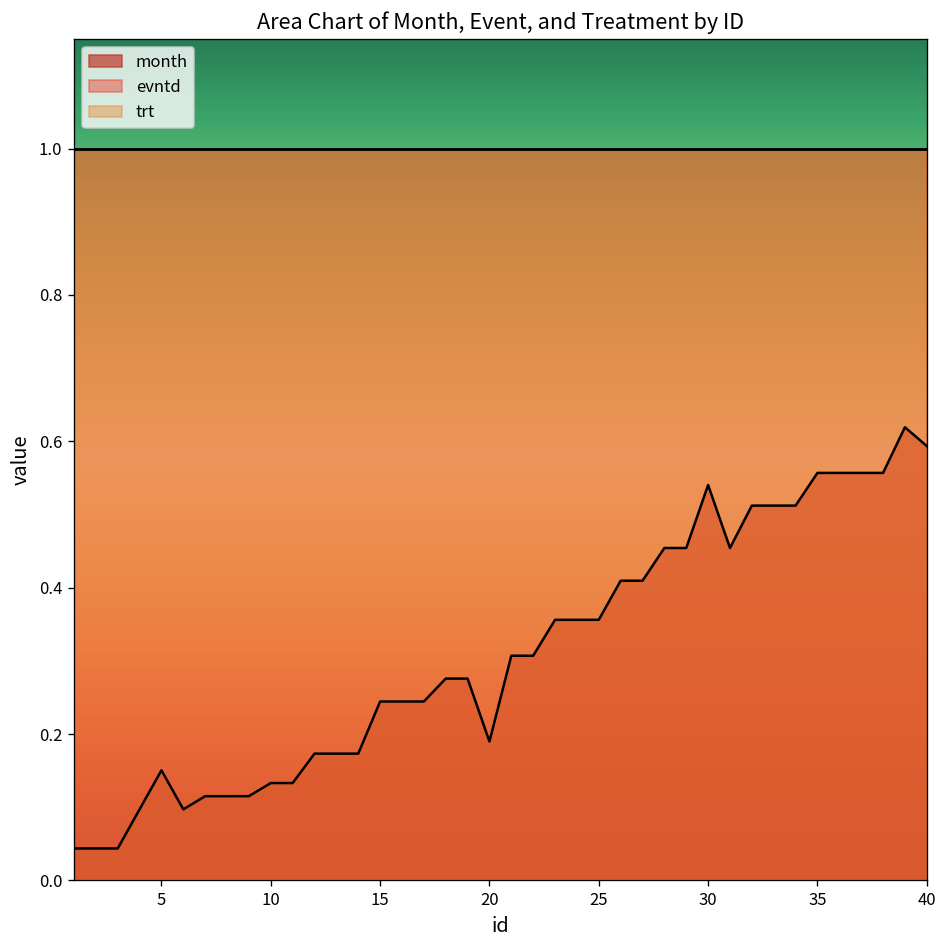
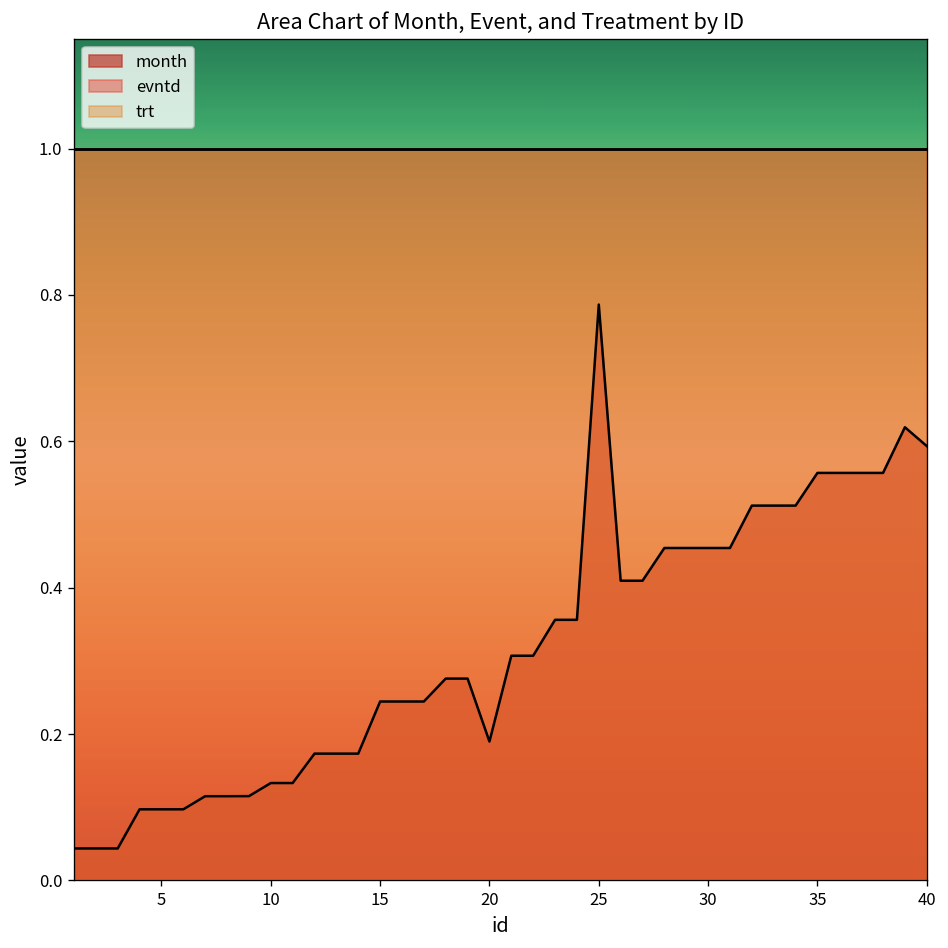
month, 5: 0.15 -> 0.10
month, 25: 0.36 -> 0.79
month, 30: 0.54 -> 0.45
